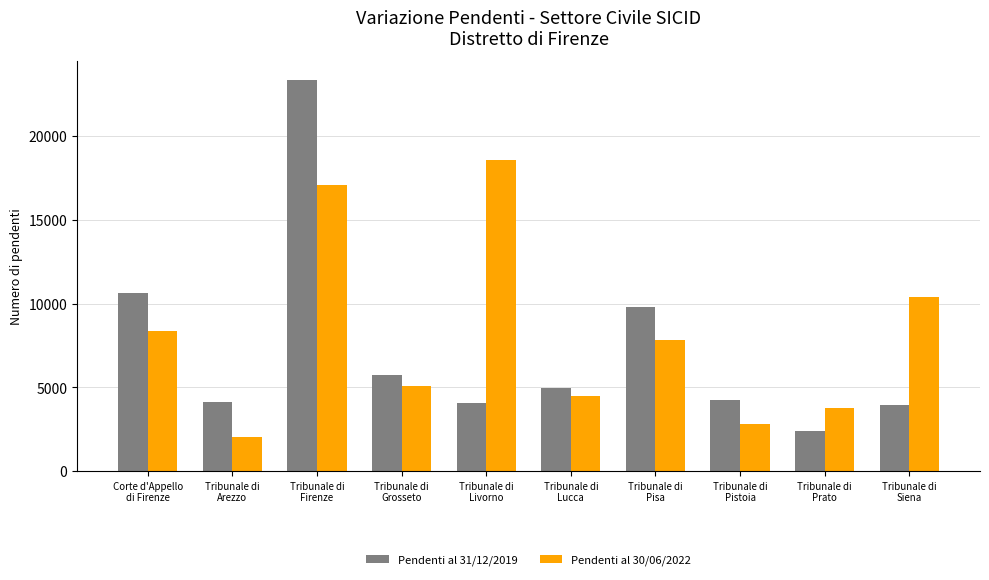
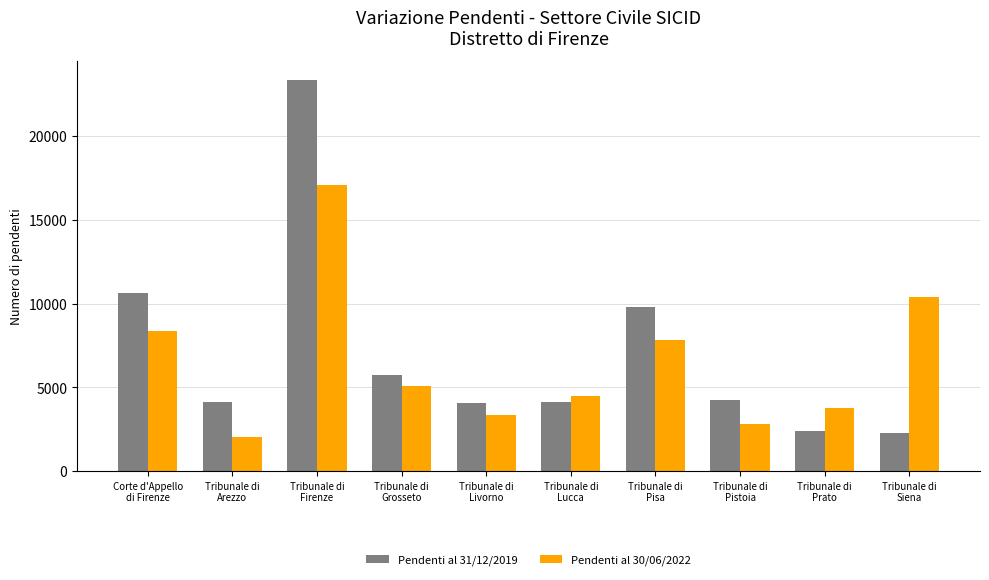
Pendenti al 30/06/2022, Tribunale di Livorno: 18600 -> 3300
Pendenti al 31/12/2019, Tribunale di Lucca: 4900 -> 4100
Pendenti al 31/12/2019, Tribunale di Siena: 4000 -> 2300
